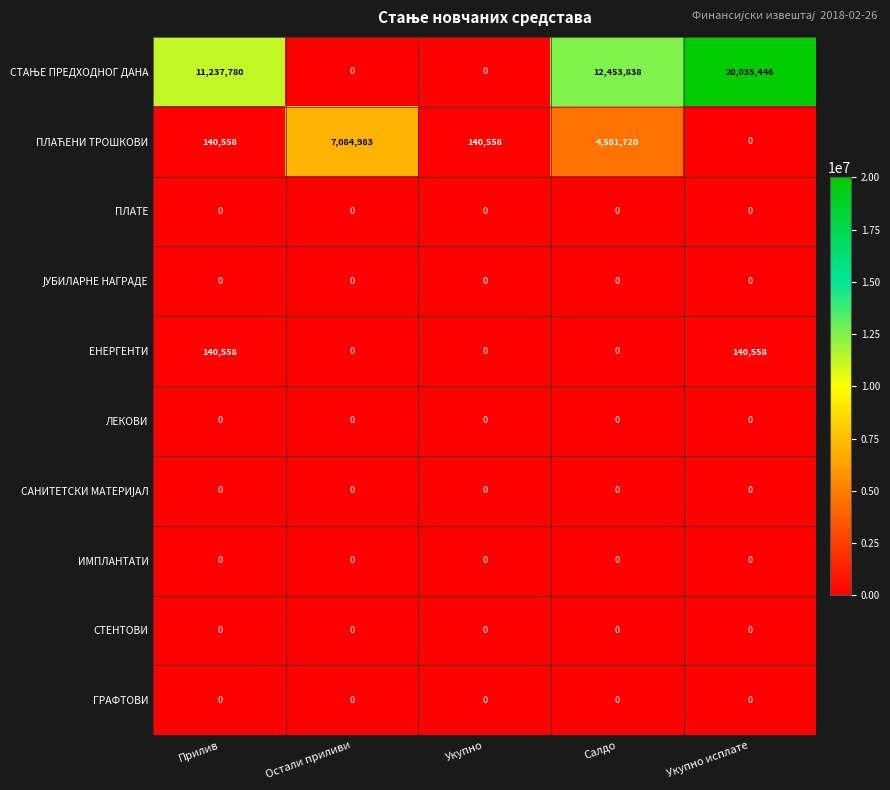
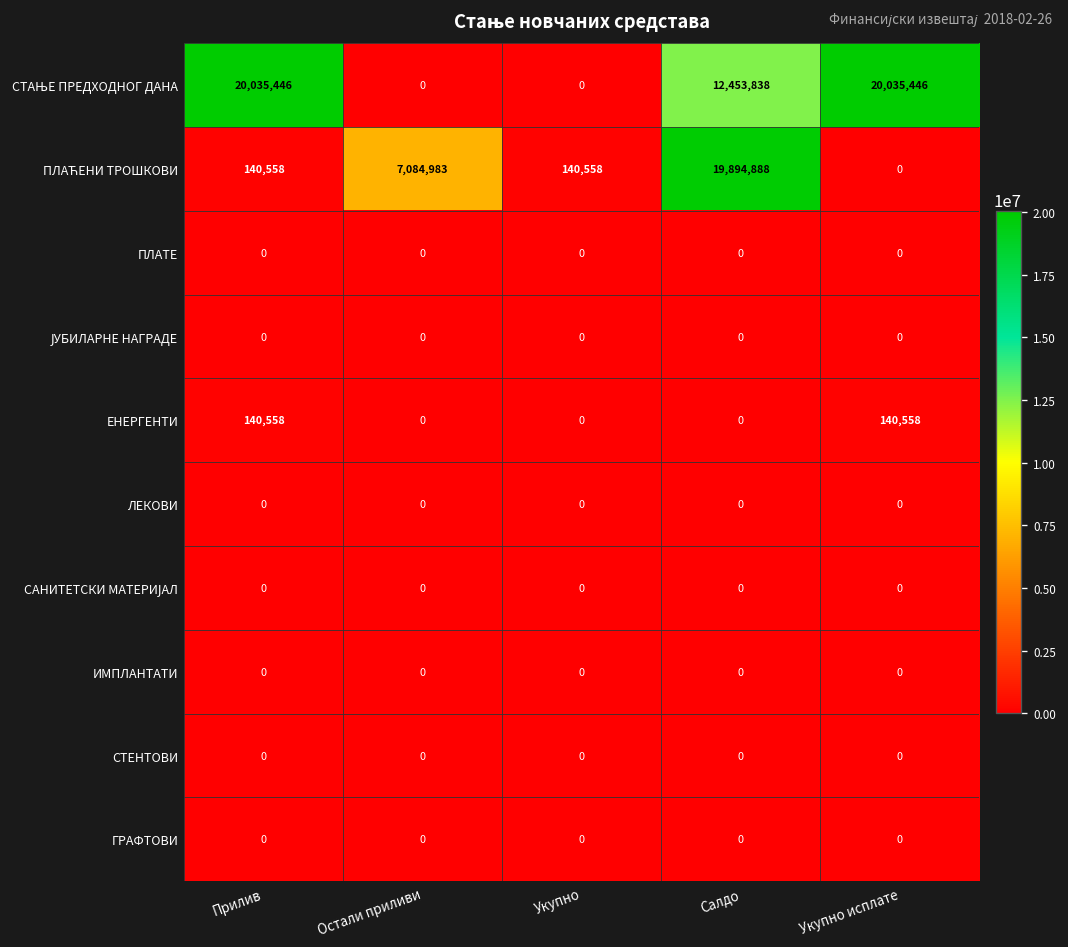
СТАЊЕ ПРЕДХОДНОГ ДАНА, Прилив: 11,237,780 -> 20,035,446
ПЛАЋЕНИ ТРОШКОВИ, Салдо: 4,581,720 -> 19,894,888
